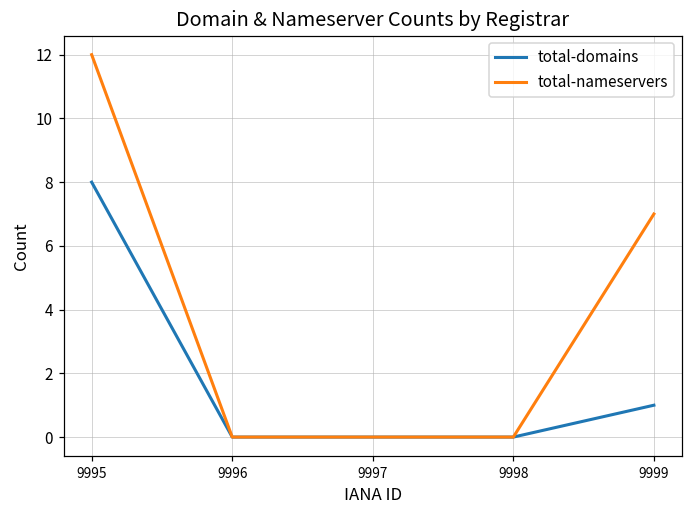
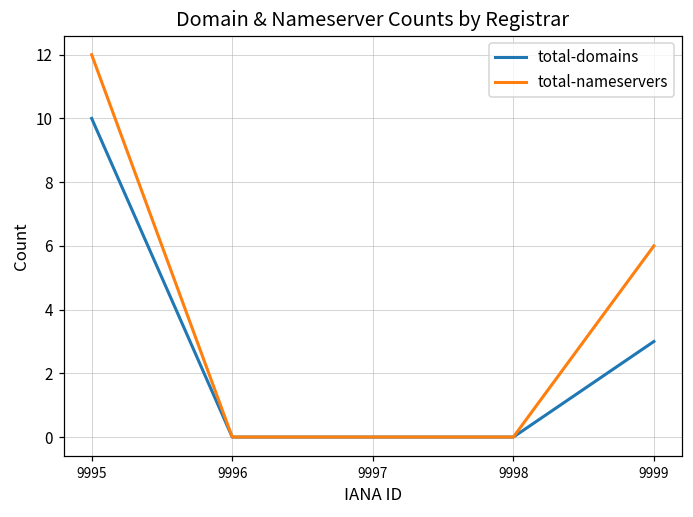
total-domains, 9995: 8 -> 10
total-domains, 9999: 1 -> 3
total-nameservers, 9999: 7 -> 6
